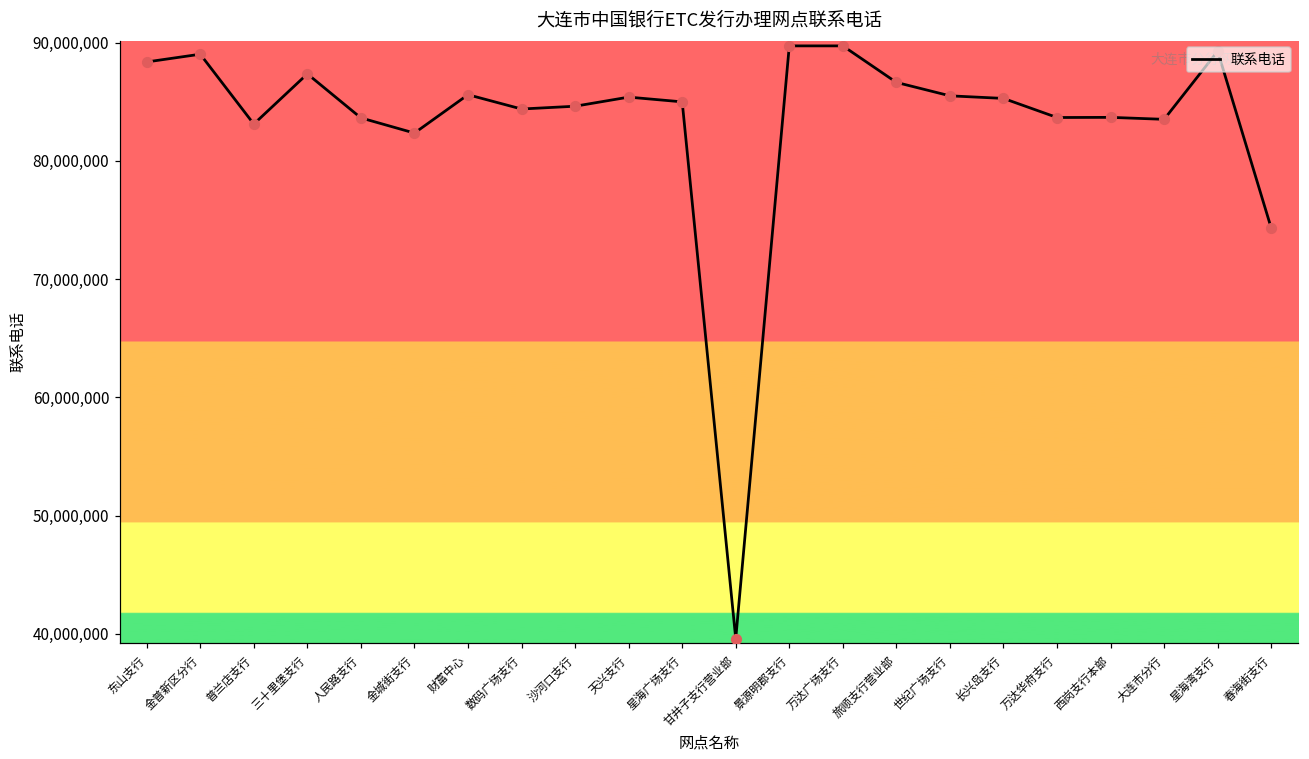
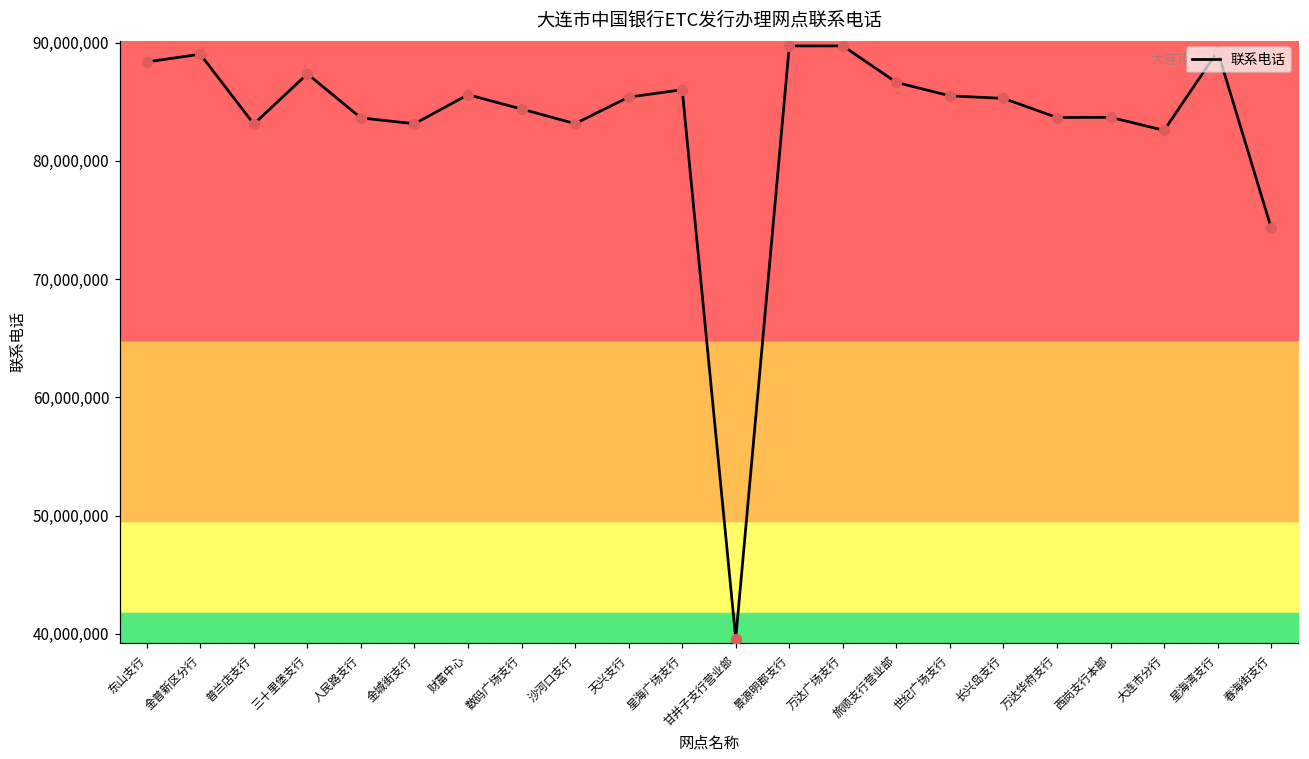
金城街支行: 82,400,000 -> 83,100,000
沙河口支行: 84,600,000 -> 83,100,000
星海广场支行: 85,000,000 -> 86,000,000
大连市分行: 83,500,000 -> 82,600,000
